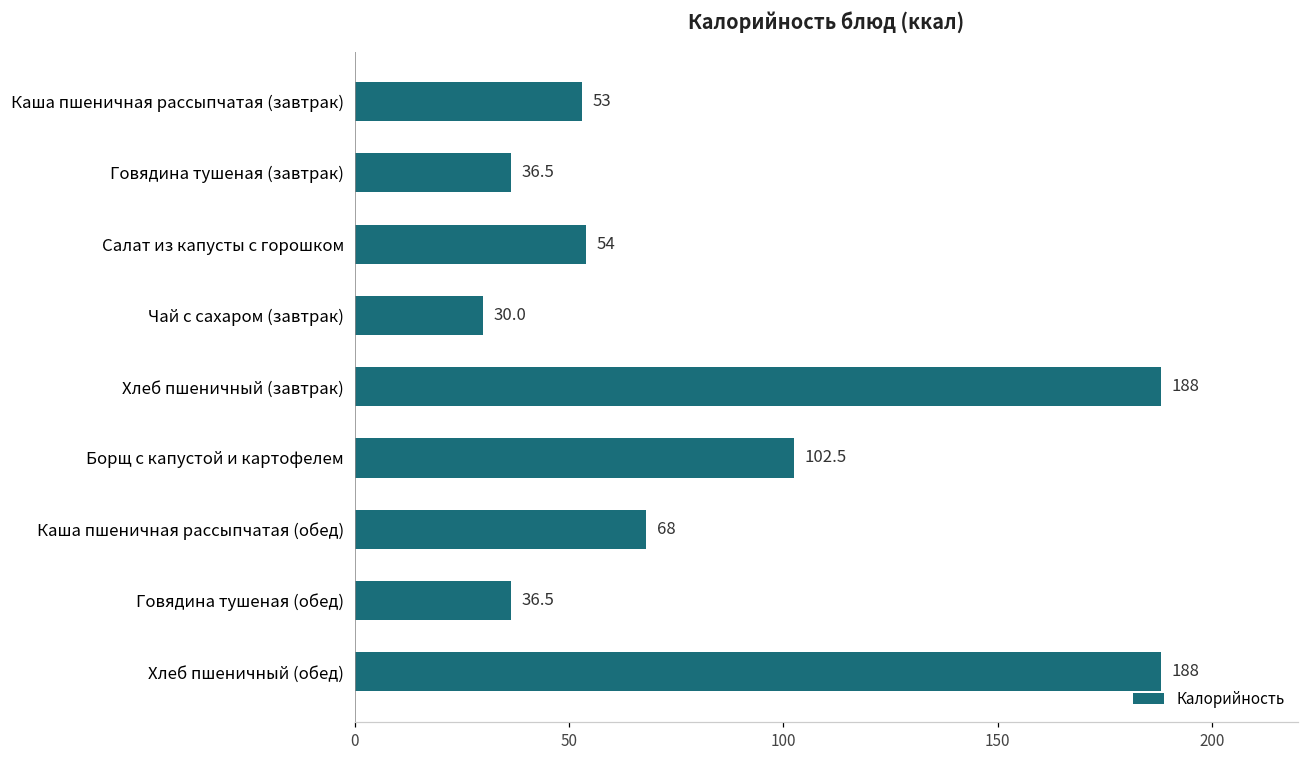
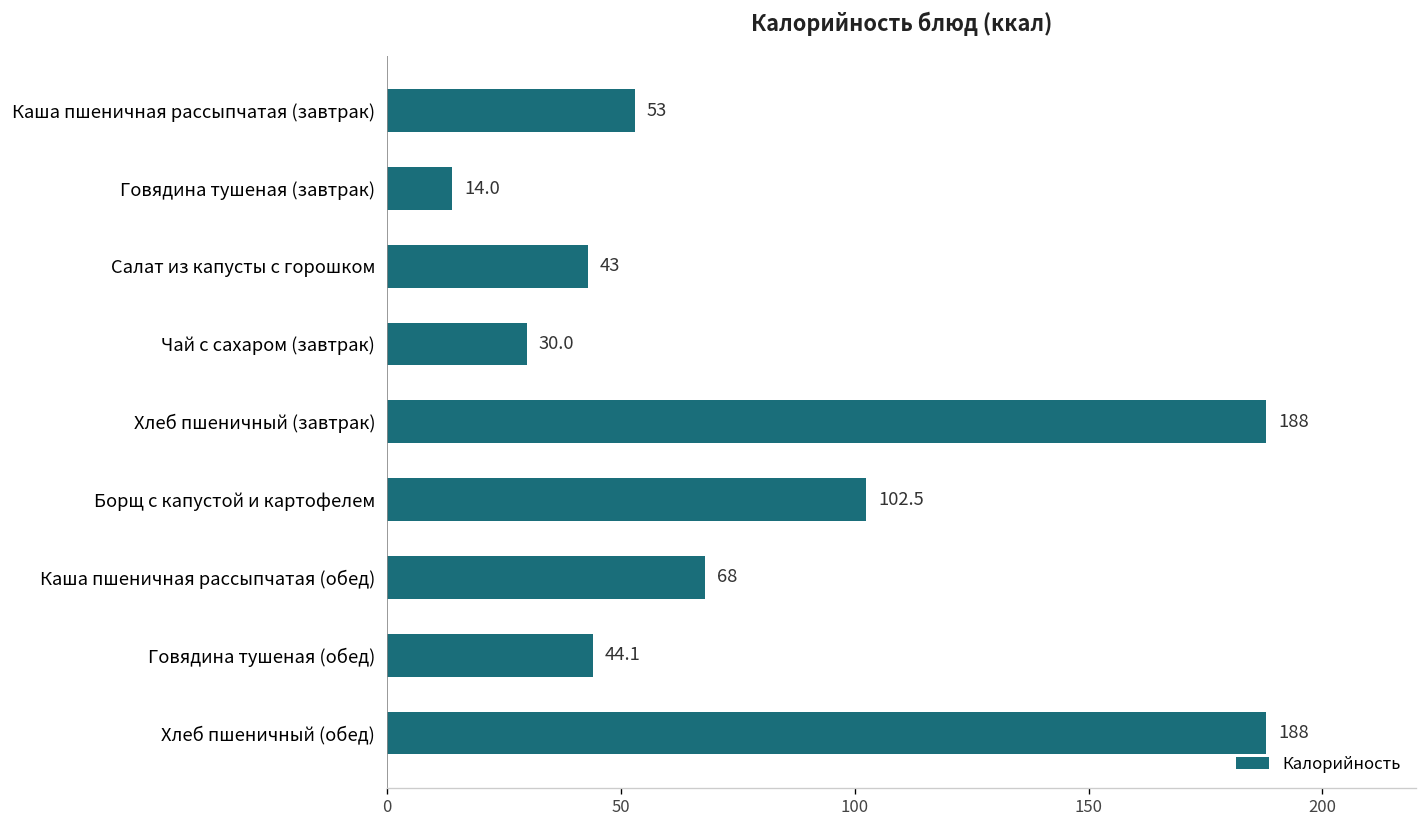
Говядина тушеная (завтрак): 36.5 -> 14.0
Салат из капусты с горошком: 54 -> 43
Говядина тушеная (обед): 36.5 -> 44.1
